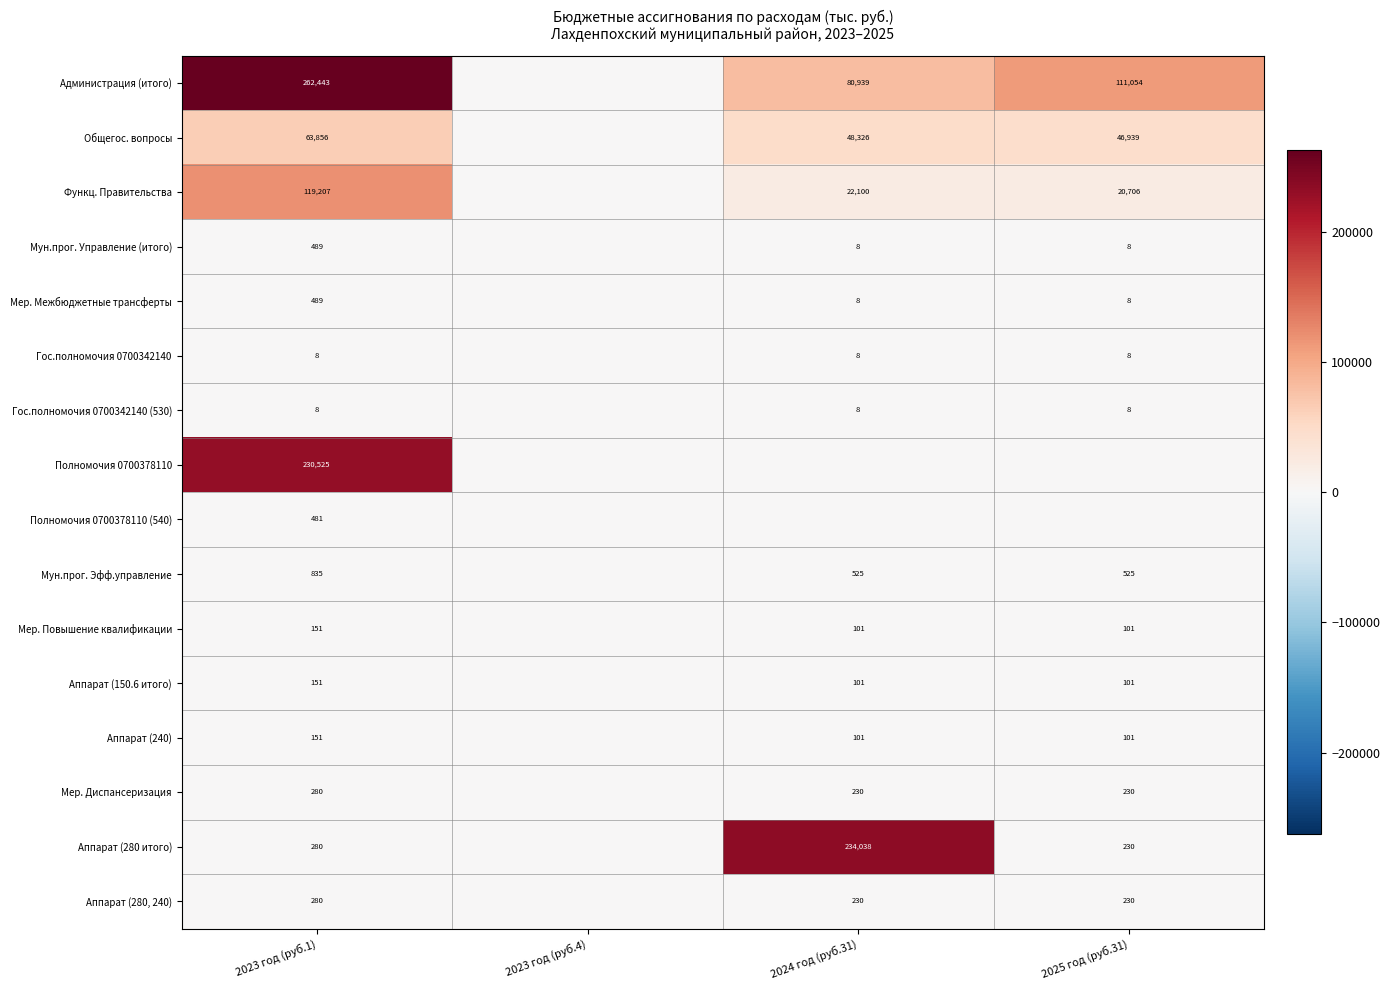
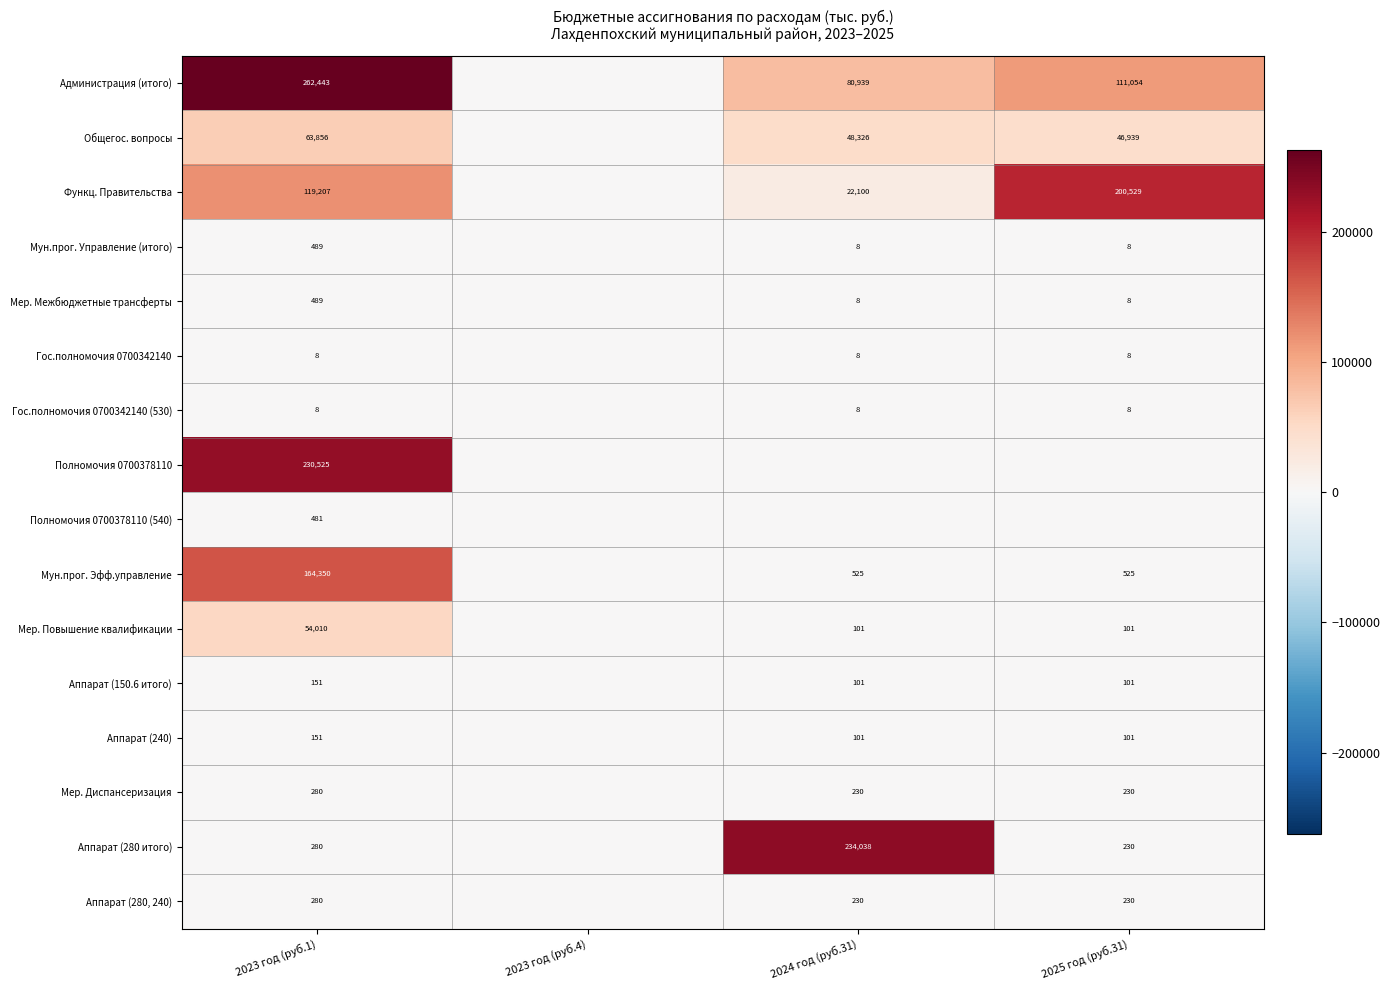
Функц. Правительства, 2025 год (руб.31): 20,706 -> 200,529
Мун.прог. Эфф.управление, 2023 год (руб.1): 835 -> 164,350
Мер. Повышение квалификации, 2023 год (руб.1): 151 -> 54,010
